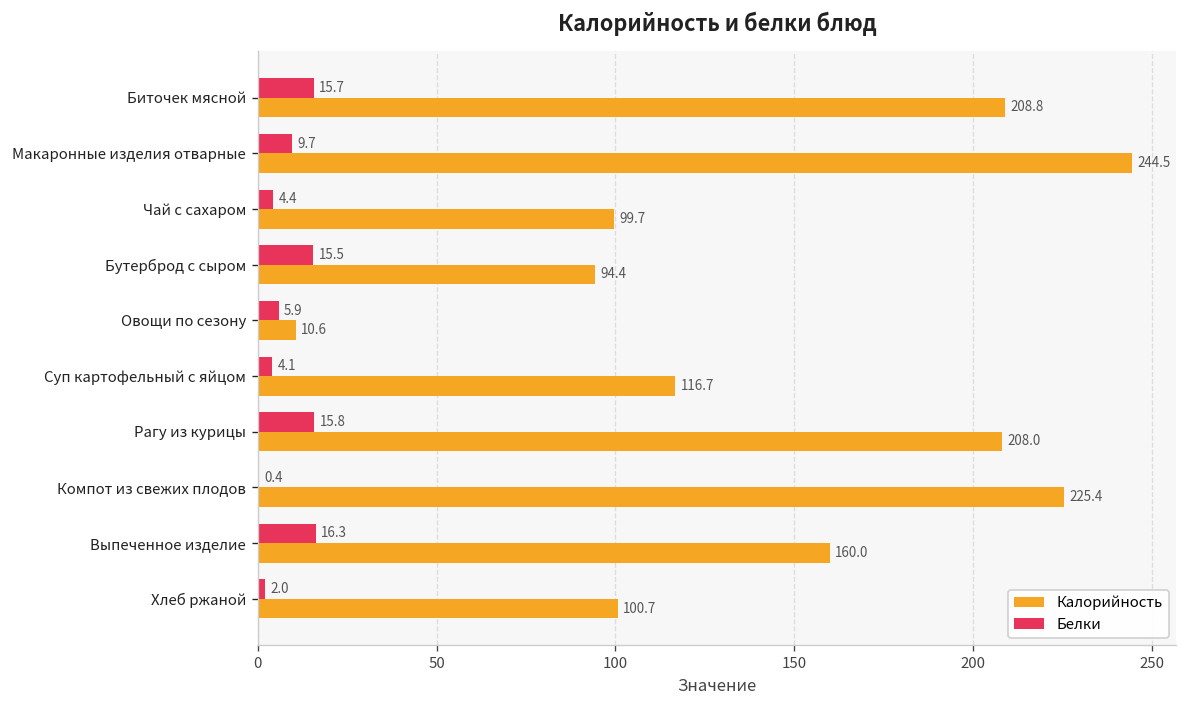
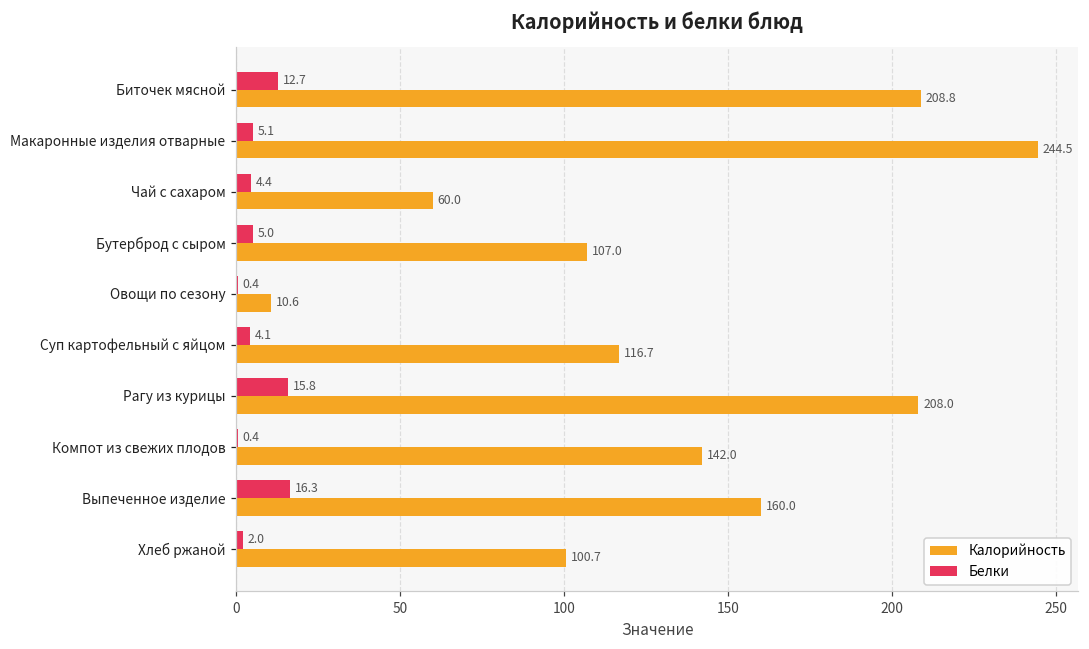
Белки, Биточек мясной: 15.7 -> 12.7
Белки, Макаронные изделия отварные: 9.7 -> 5.1
Калорийность, Чай с сахаром: 99.7 -> 60.0
Белки, Бутерброд с сыром: 15.5 -> 5.0
Калорийность, Бутерброд с сыром: 94.4 -> 107.0
Белки, Овощи по сезону: 5.9 -> 0.4
Калорийность, Компот из свежих плодов: 225.4 -> 142.0
